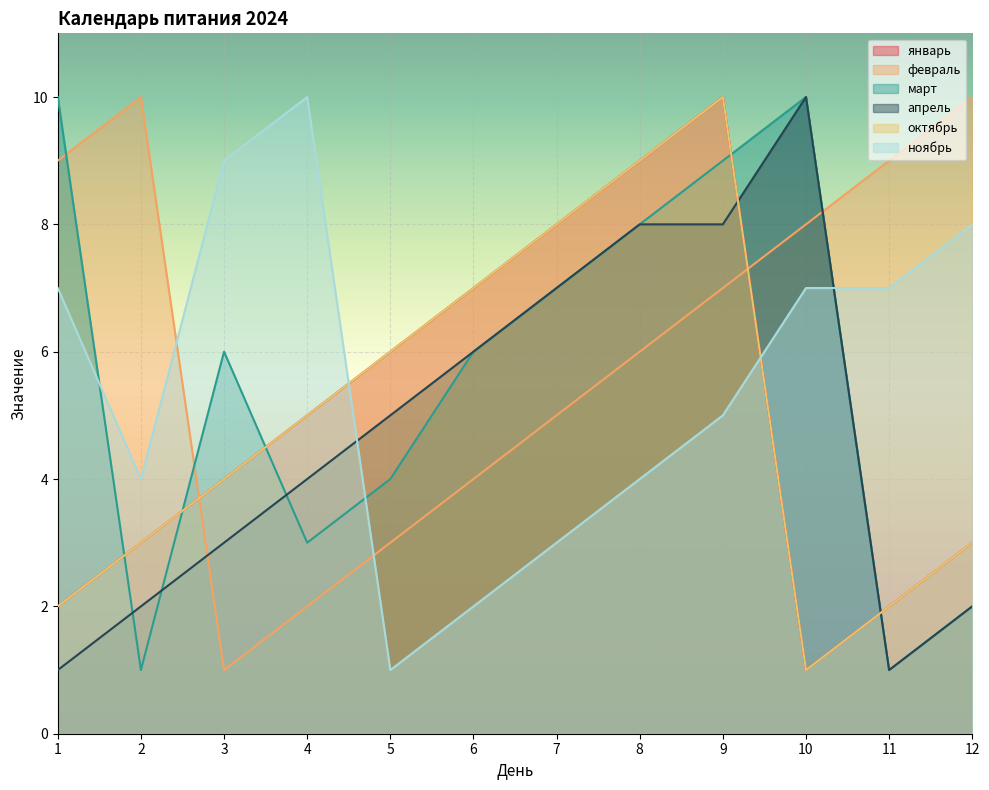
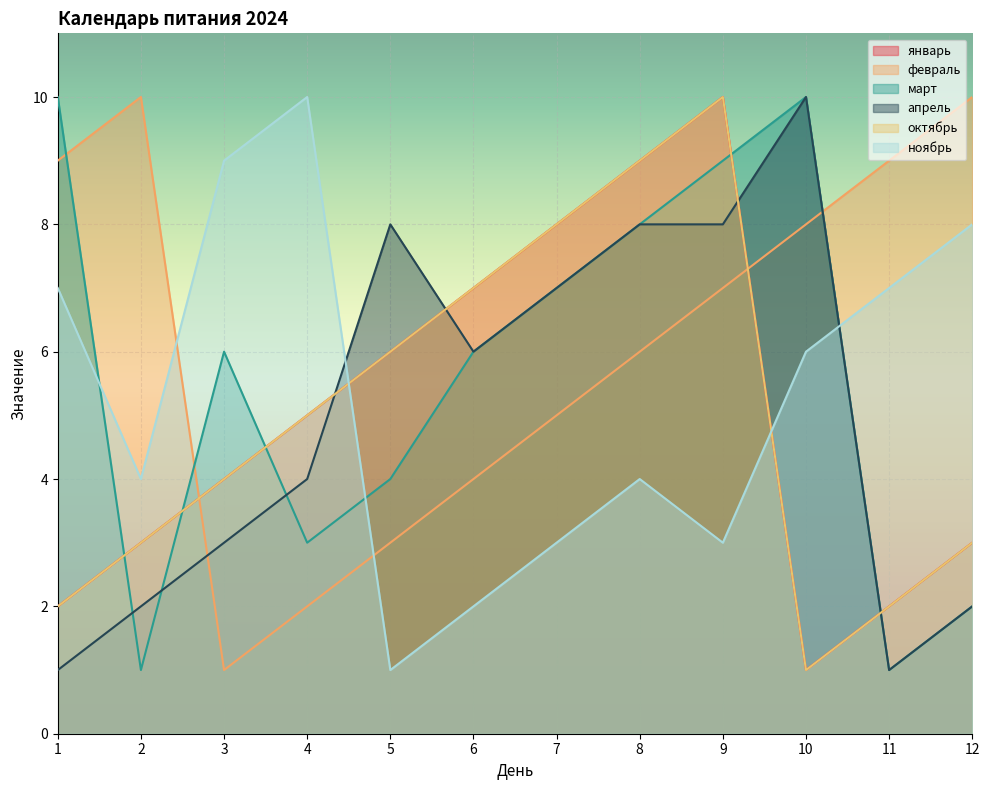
апрель, 5: 5 -> 8
ноябрь, 9: 5 -> 3
ноябрь, 10: 7 -> 6
